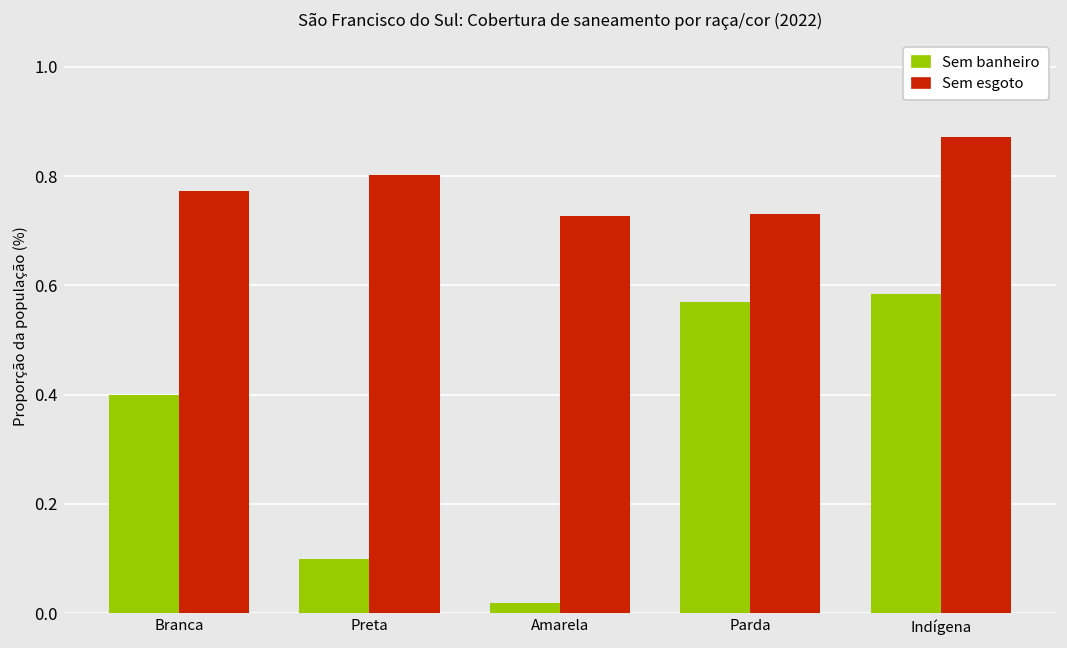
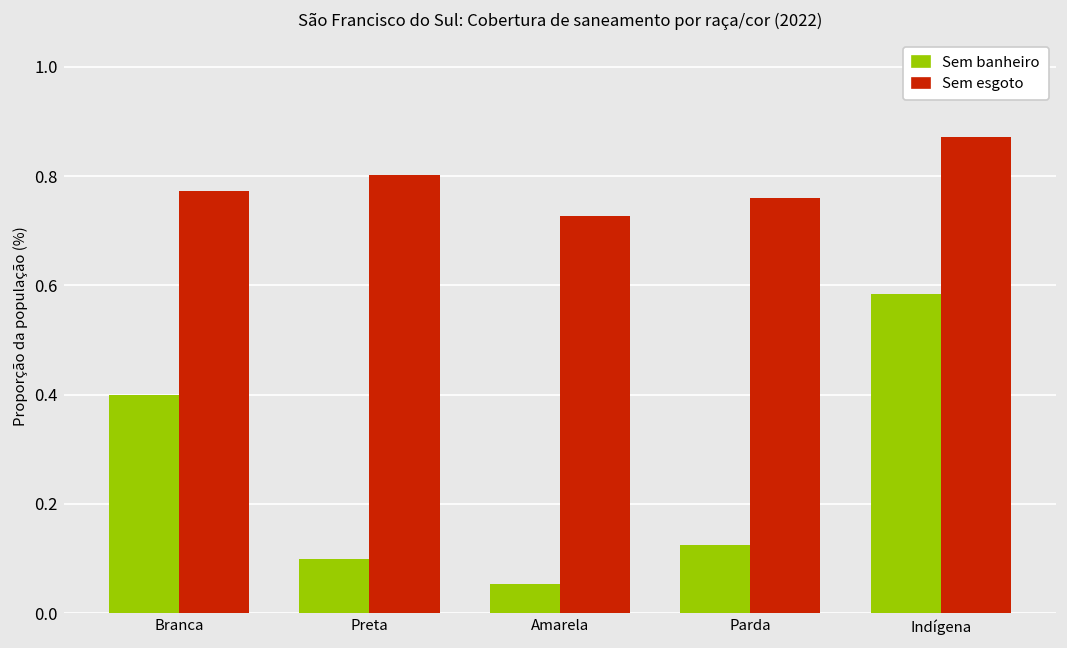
Sem banheiro, Amarela: 0.02 -> 0.05
Sem banheiro, Parda: 0.57 -> 0.12
Sem esgoto, Parda: 0.73 -> 0.76
